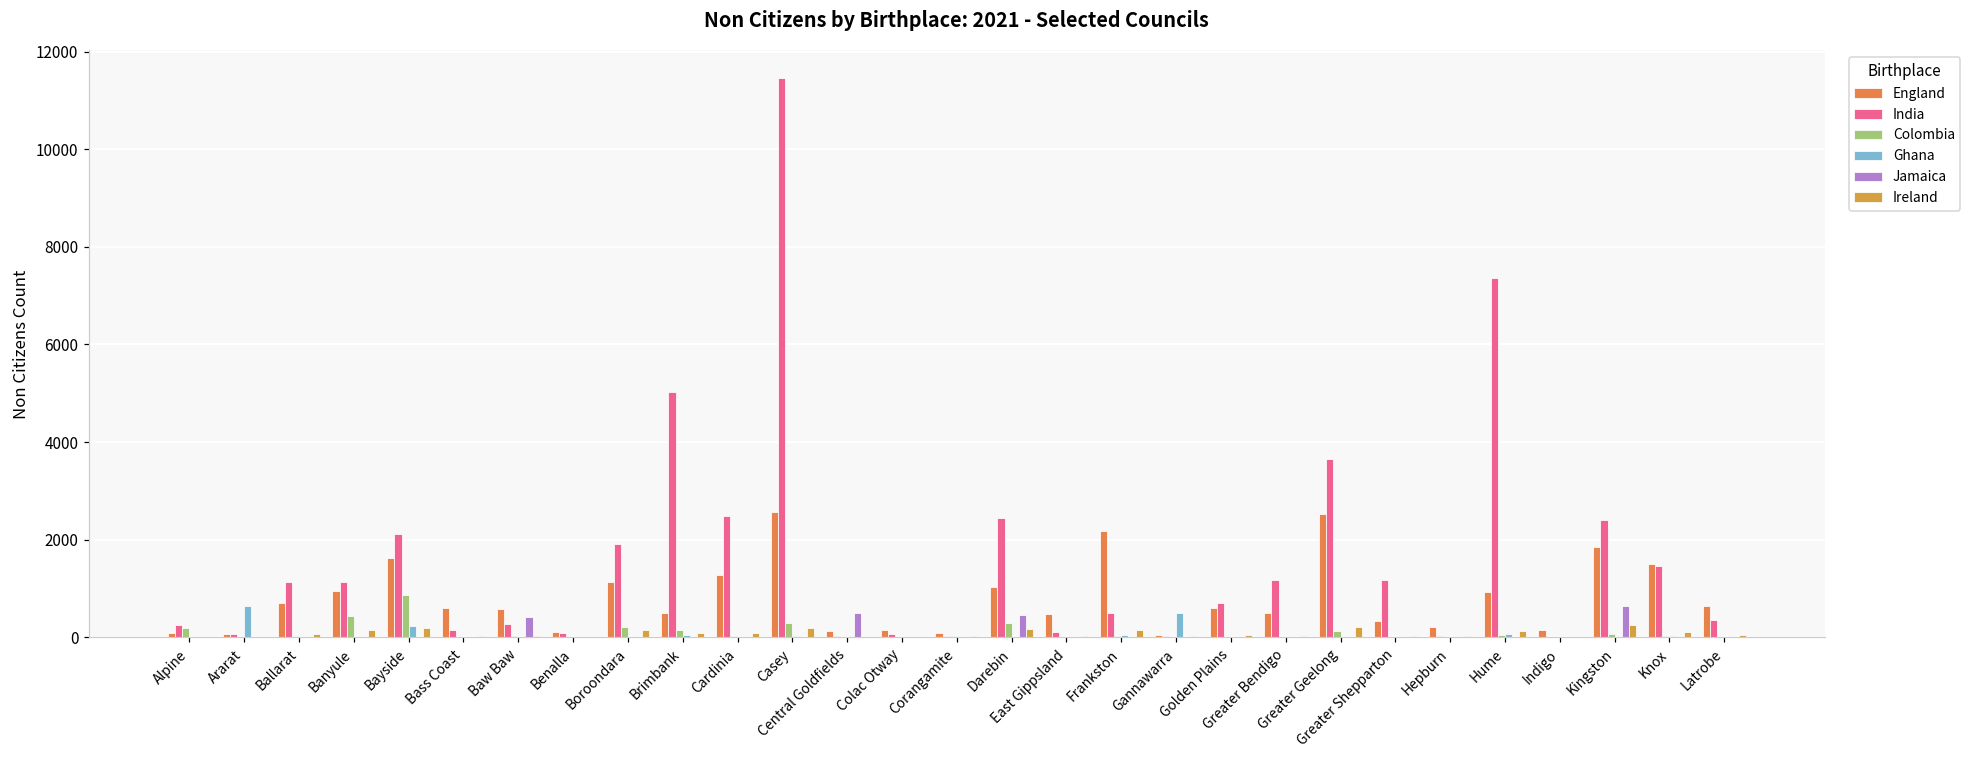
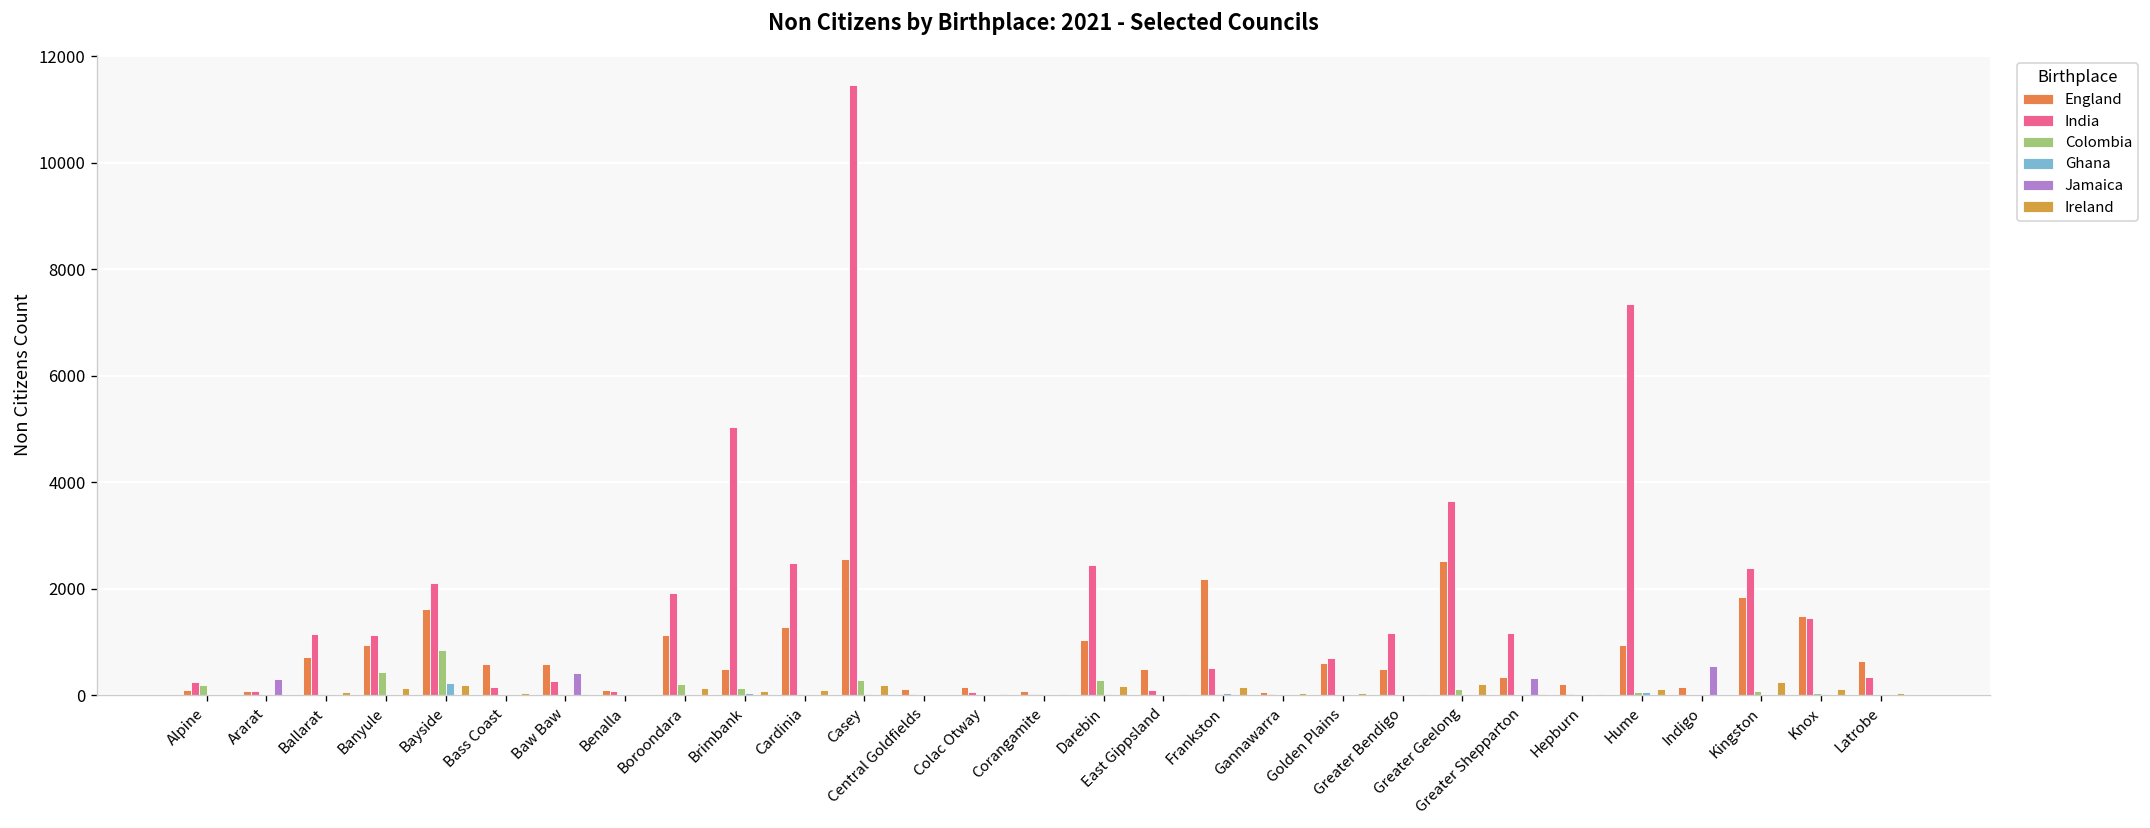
Ghana, Ararat: 600 -> 0
Jamaica, Ararat: 0 -> 300
Jamaica, Central Goldfields: 500 -> 0
Jamaica, Darebin: 500 -> 0
Ghana, Gannawarra: 500 -> 0
Jamaica, Greater Shepparton: 0 -> 300
Jamaica, Indigo: 0 -> 600
Jamaica, Kingston: 600 -> 0
